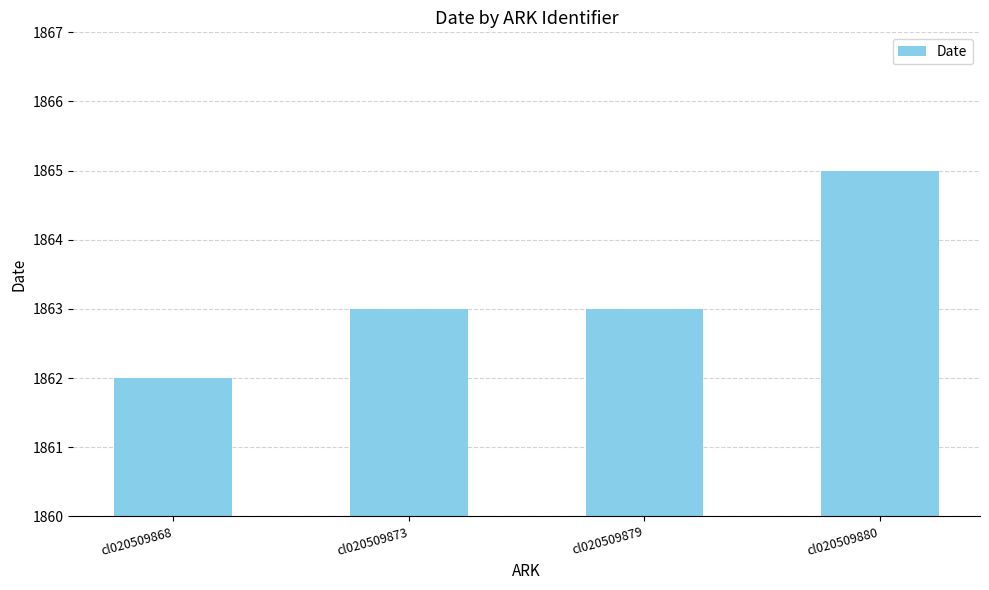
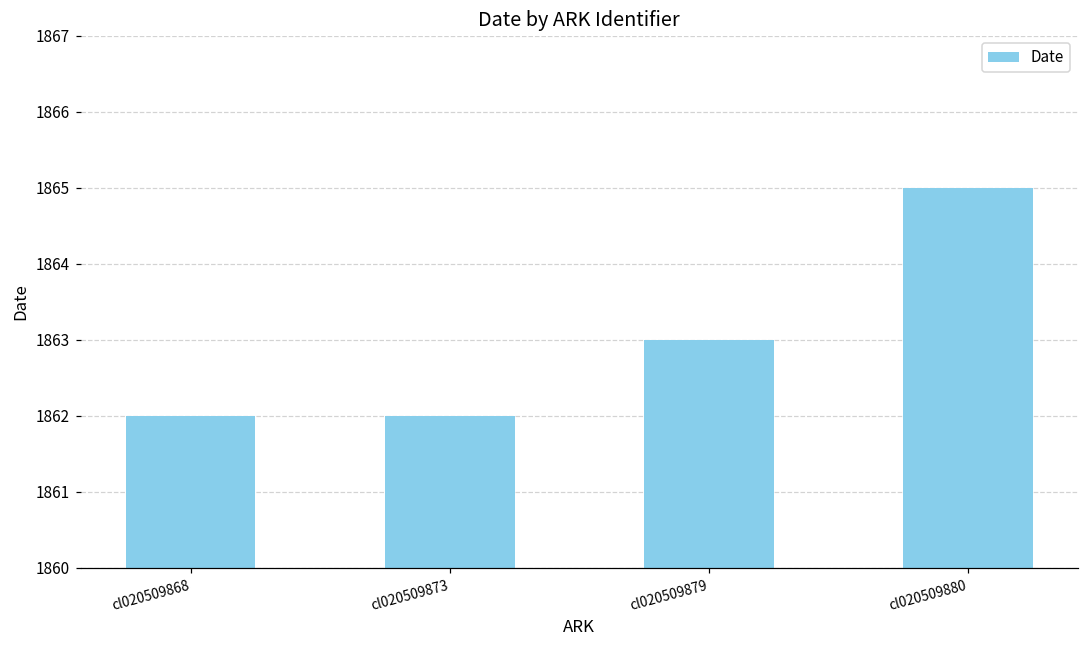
cl020509873: 1863 -> 1862
